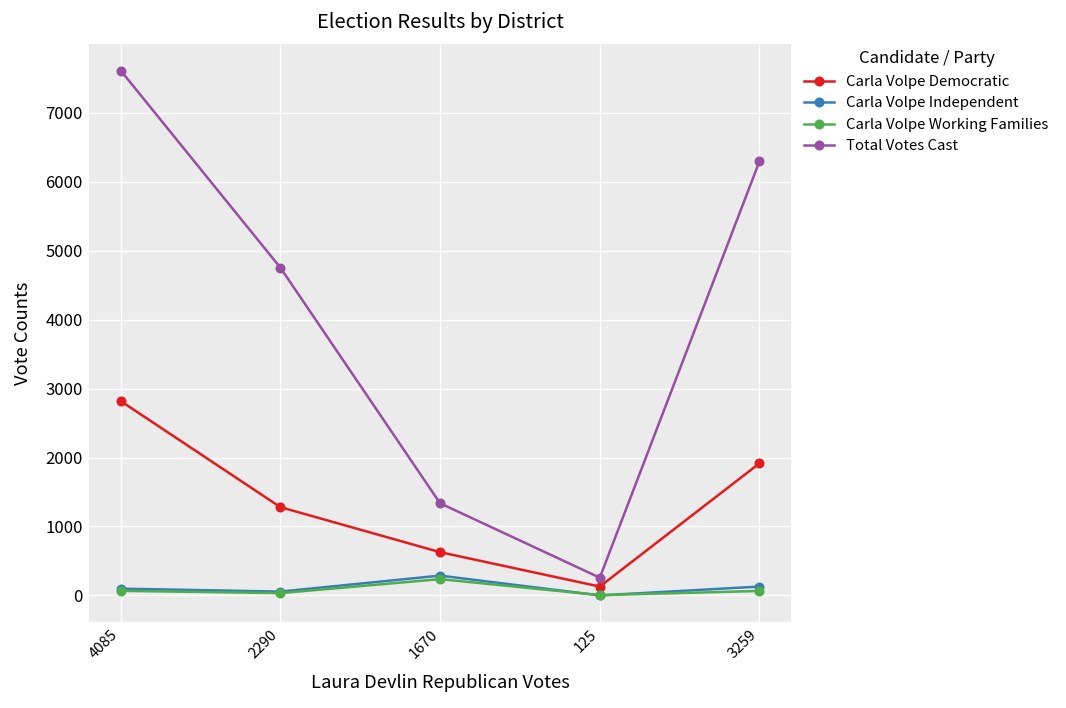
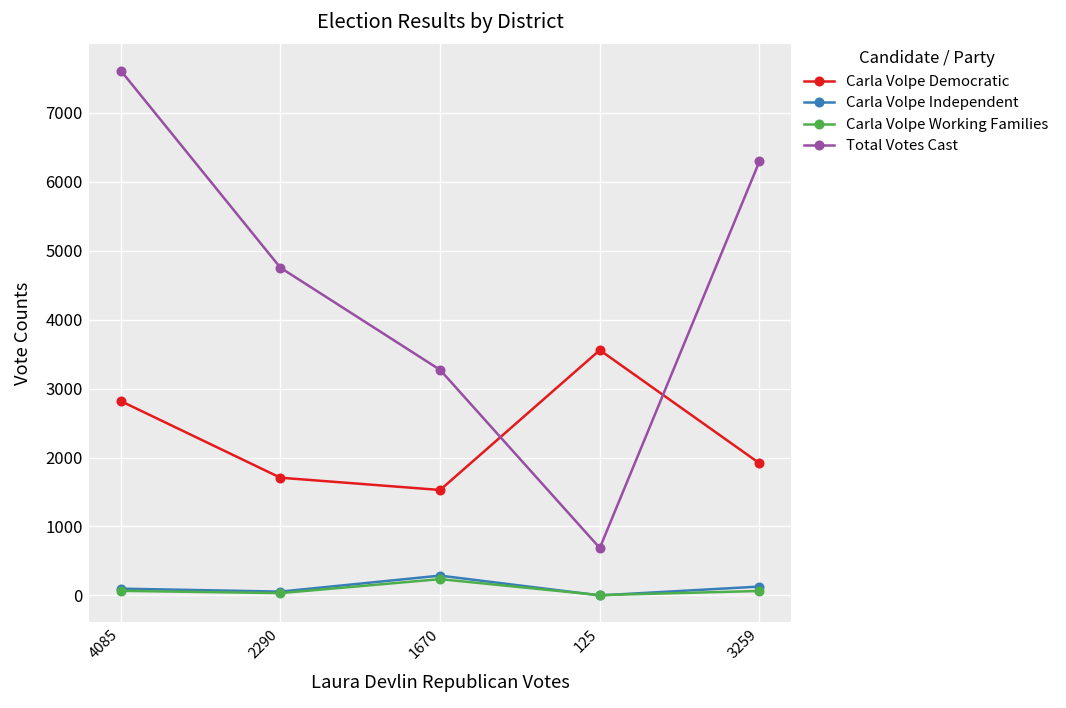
Carla Volpe Democratic, 2290: 1300 -> 1700
Carla Volpe Democratic, 1670: 600 -> 1500
Total Votes Cast, 1670: 1300 -> 3300
Carla Volpe Democratic, 125: 100 -> 3600
Total Votes Cast, 125: 300 -> 700
